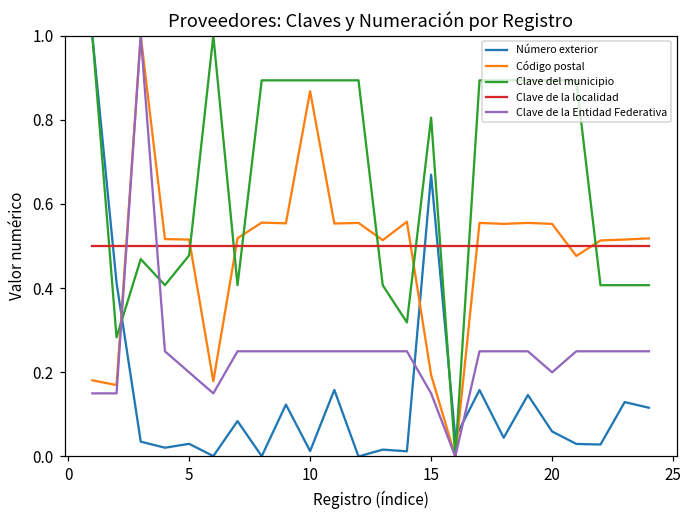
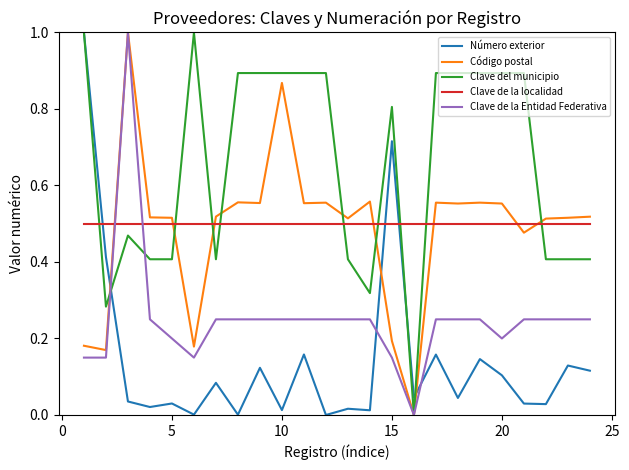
Clave del municipio, 5: 0.48 -> 0.41
Número exterior, 15: 0.67 -> 0.72
Número exterior, 20: 0.06 -> 0.10
